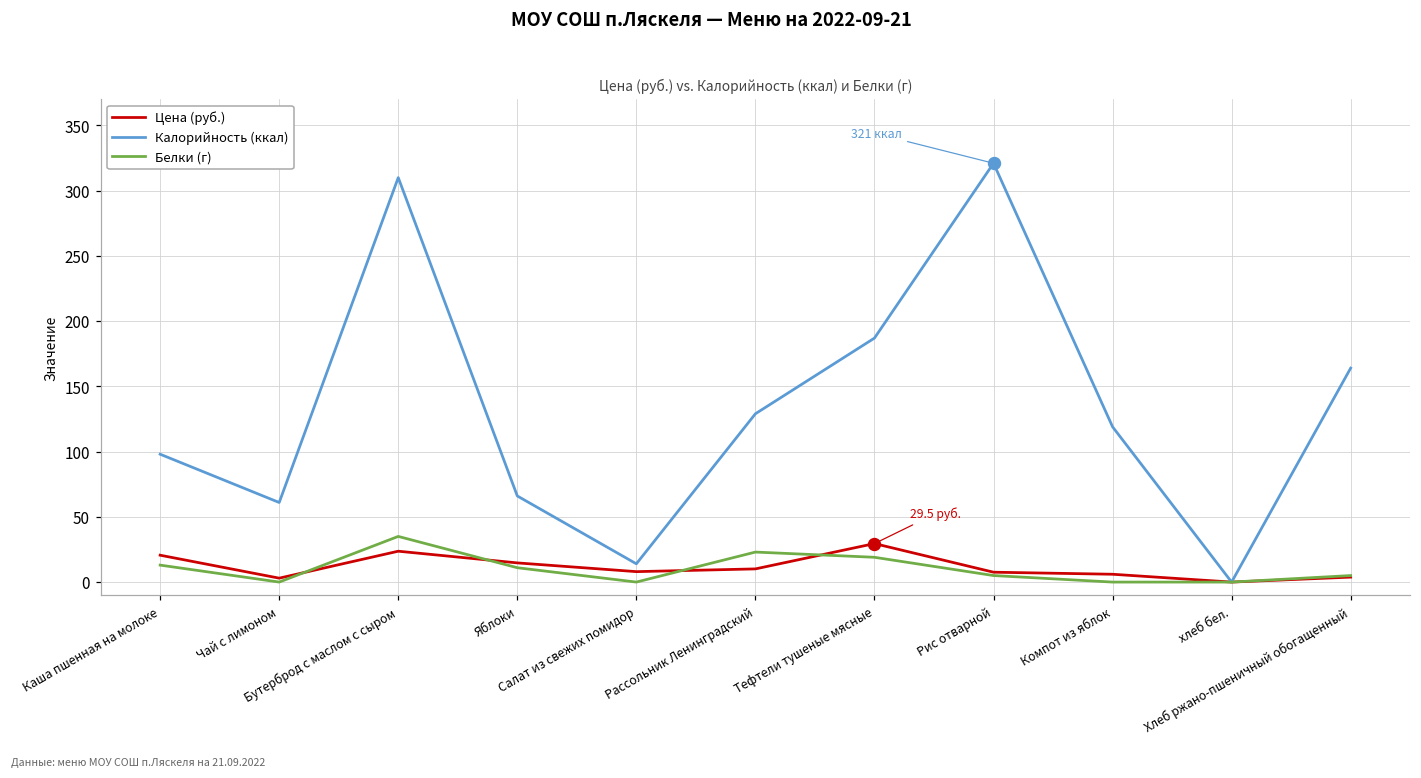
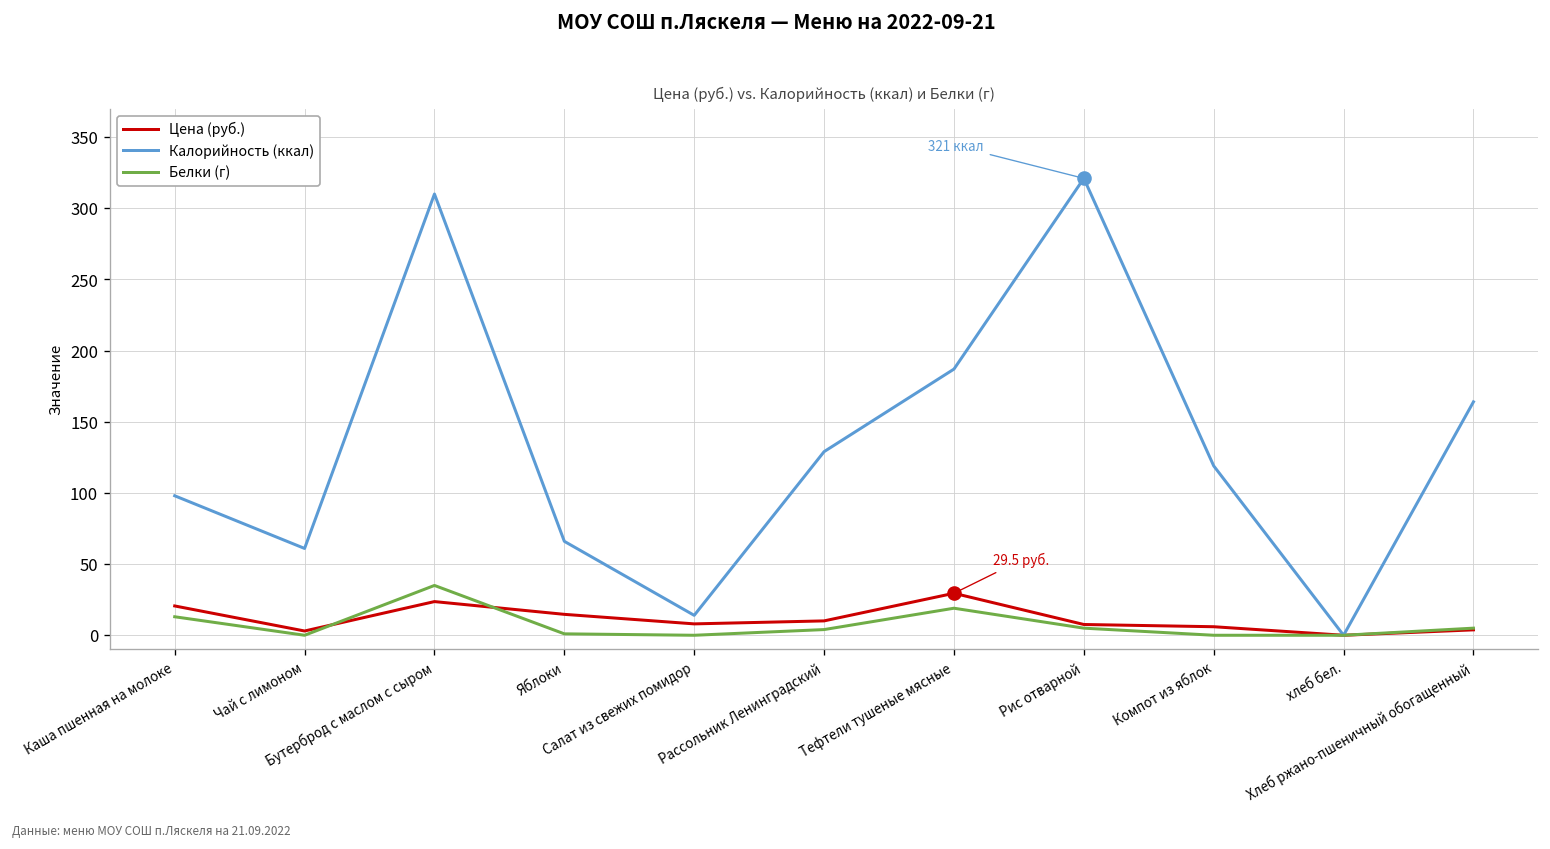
Белки (г), Яблоки: 11 -> 1
Белки (г), Рассольник Ленинградский: 23 -> 4
